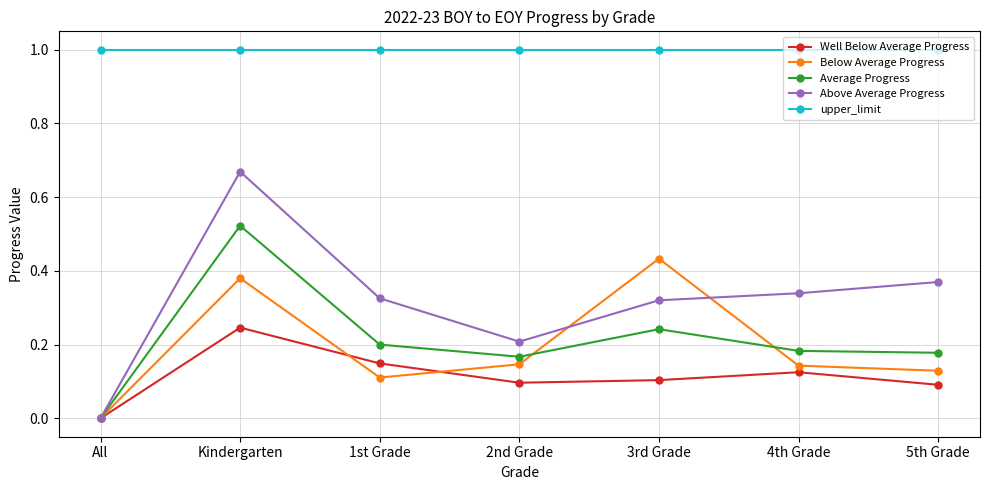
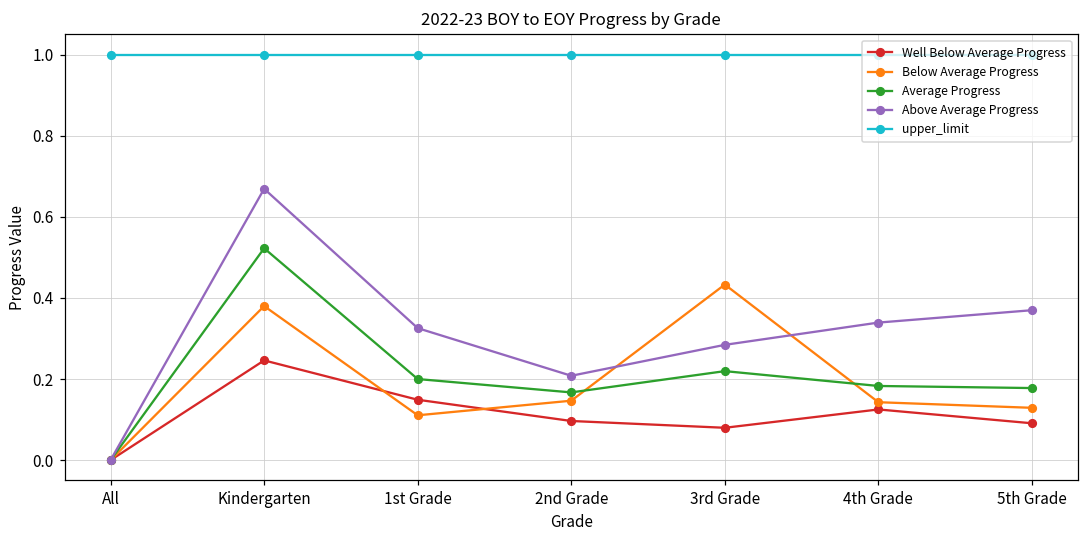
Well Below Average Progress, 3rd Grade: 0.10 -> 0.08
Average Progress, 3rd Grade: 0.24 -> 0.22
Above Average Progress, 3rd Grade: 0.32 -> 0.28
